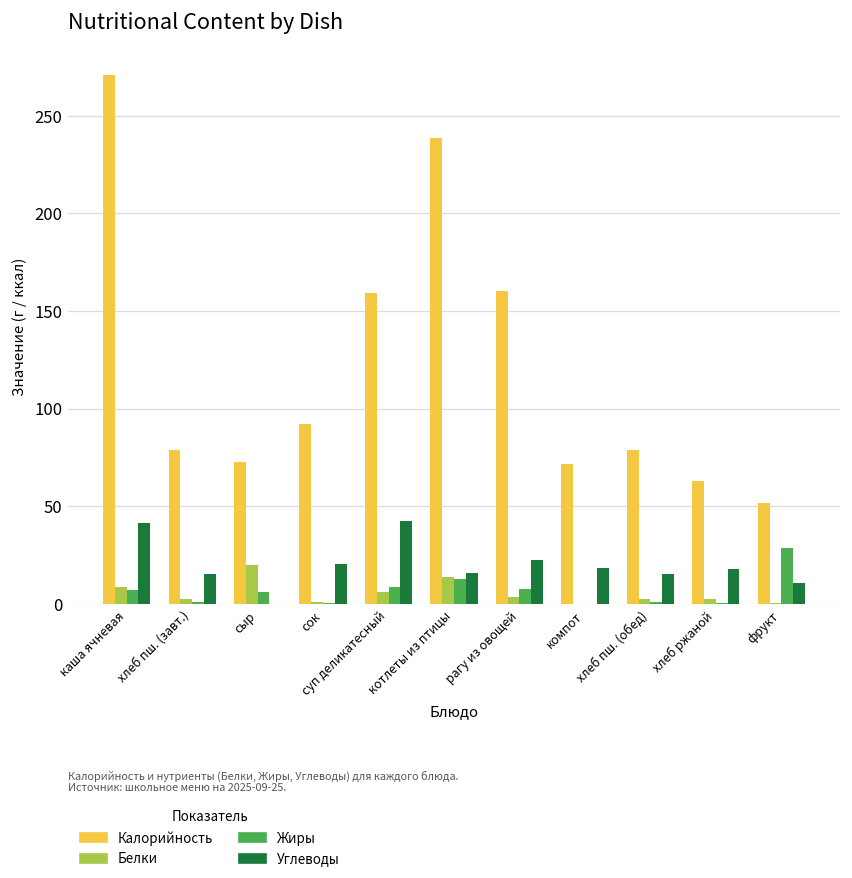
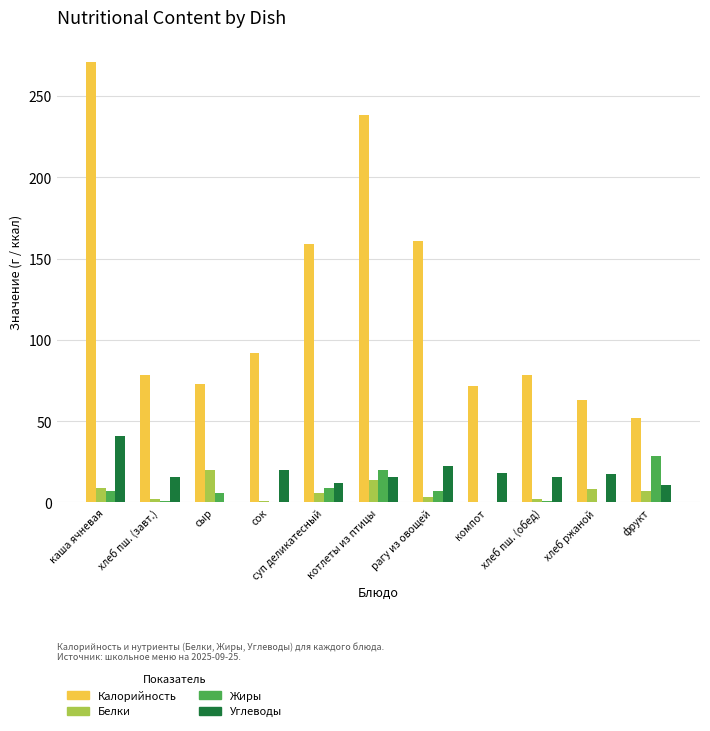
Углеводы, суп деликатесный: 42 -> 12
Жиры, котлеты из птицы: 12 -> 20
Белки, хлеб ржаной: 3 -> 8
Белки, фрукт: 0 -> 7
